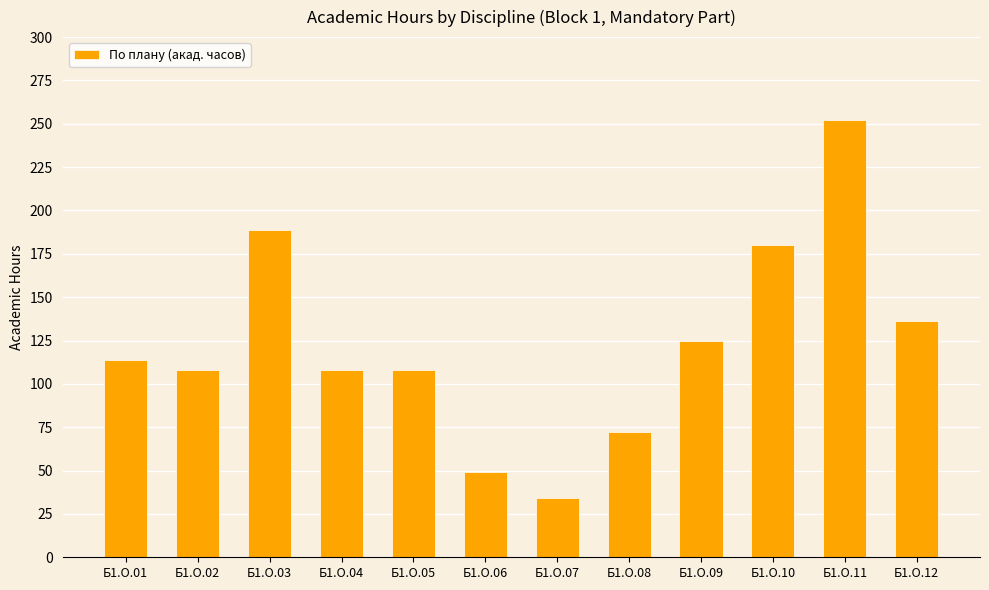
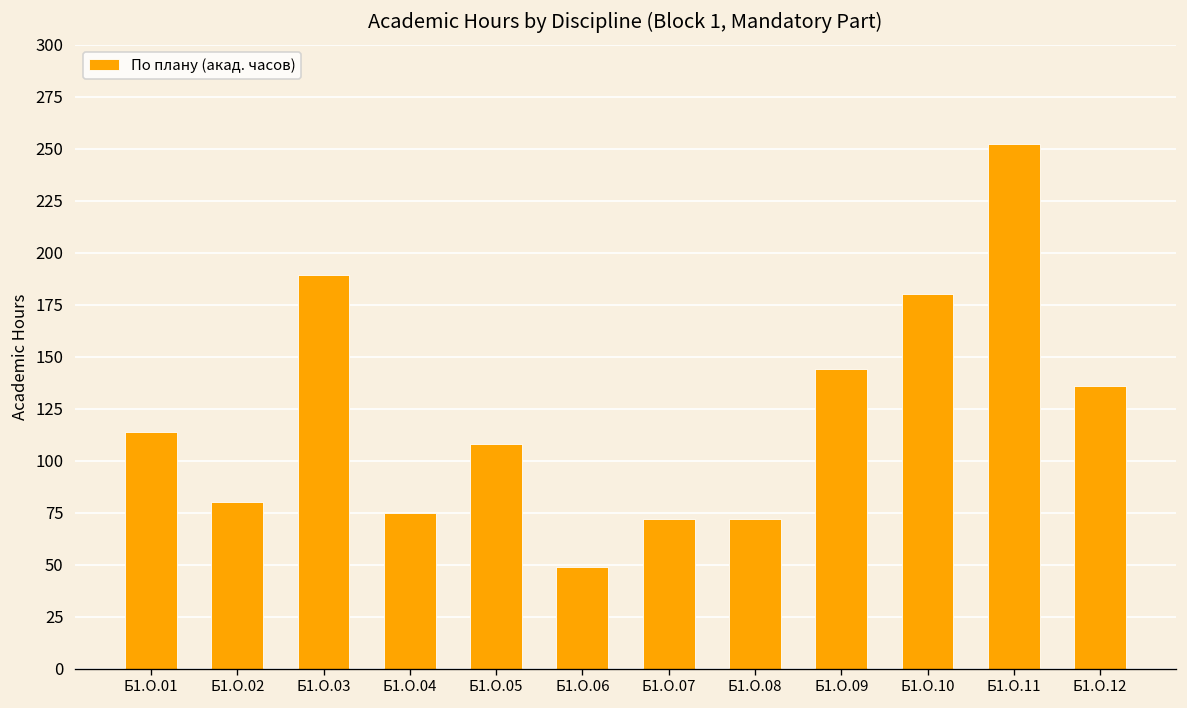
Б1.О.02: 108 -> 80
Б1.О.04: 108 -> 75
Б1.О.07: 34 -> 72
Б1.О.09: 125 -> 144
